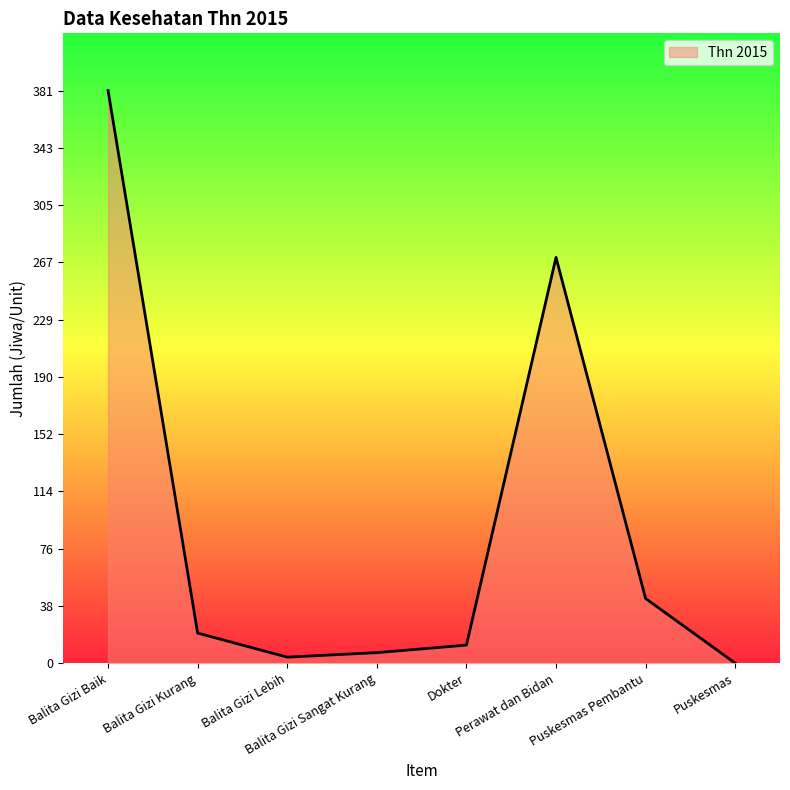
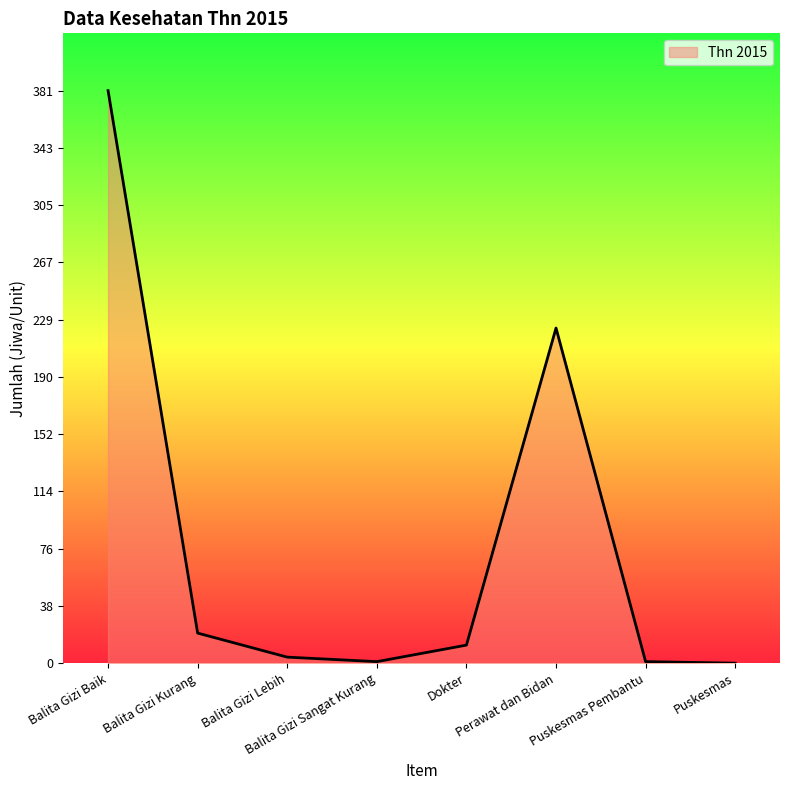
Balita Gizi Sangat Kurang: 7 -> 1
Perawat dan Bidan: 270 -> 223
Puskesmas Pembantu: 43 -> 1
